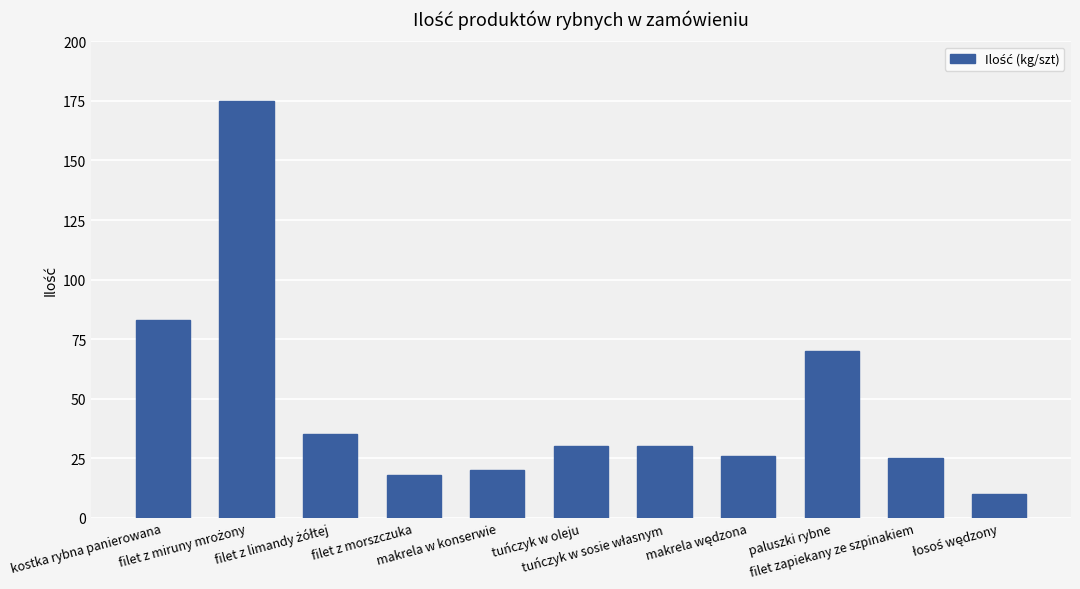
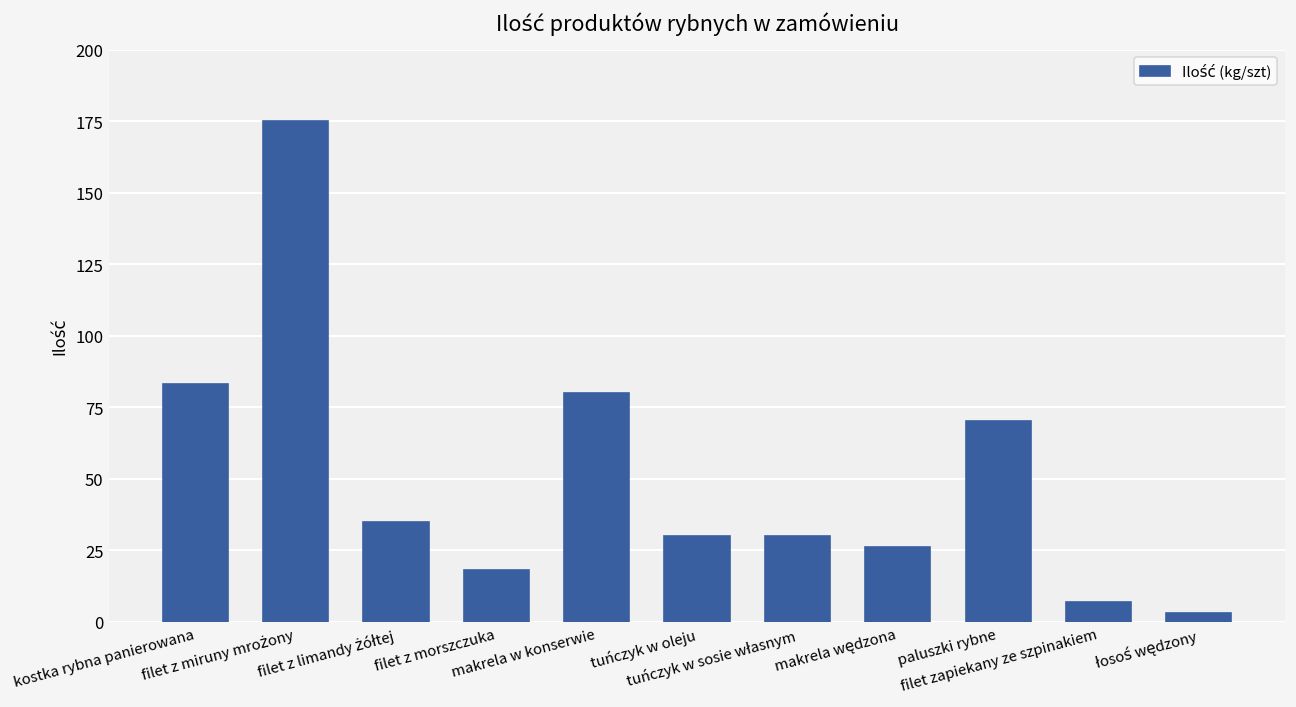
makrela w konserwie: 20 -> 80
filet zapiekany ze szpinakiem: 25 -> 7
łosoś wędzony: 10 -> 3
